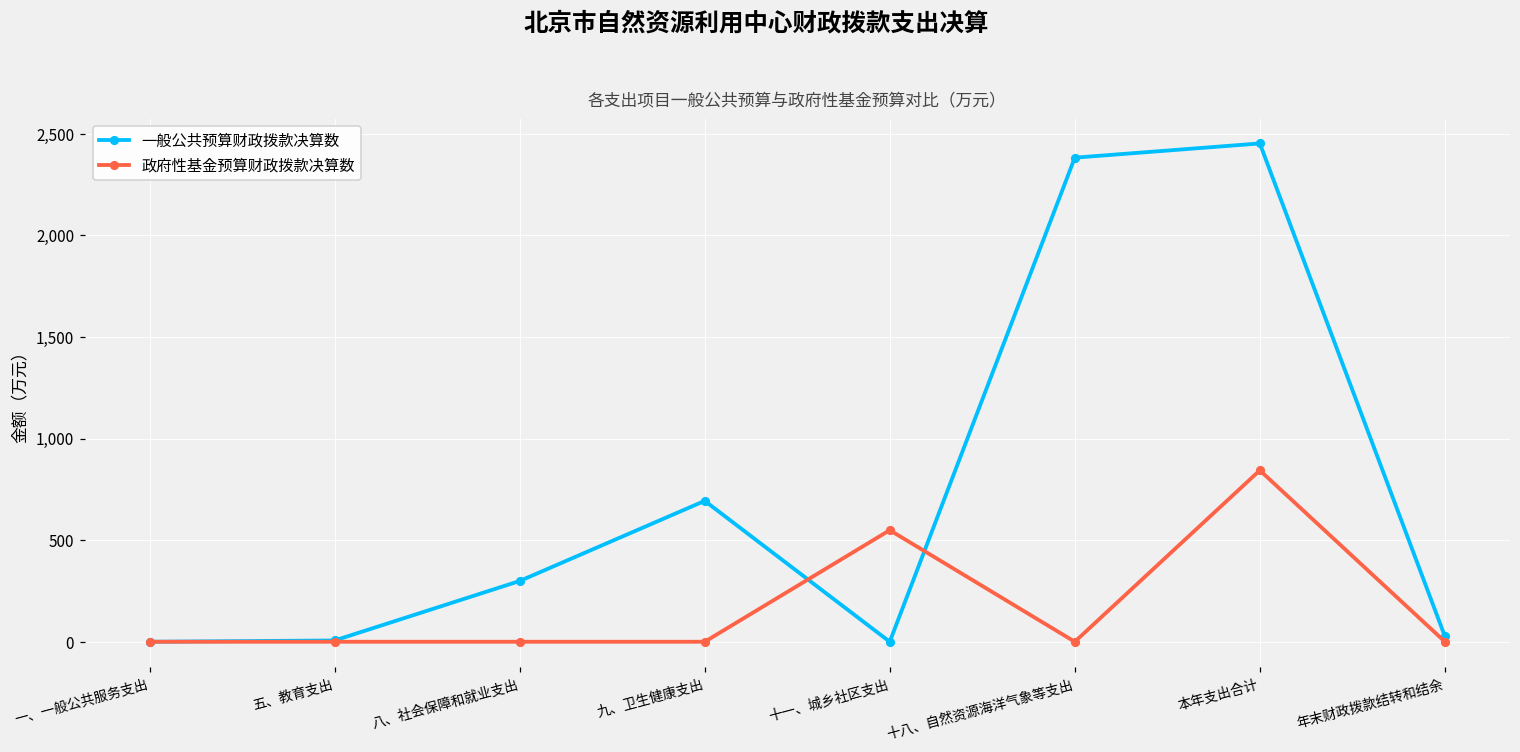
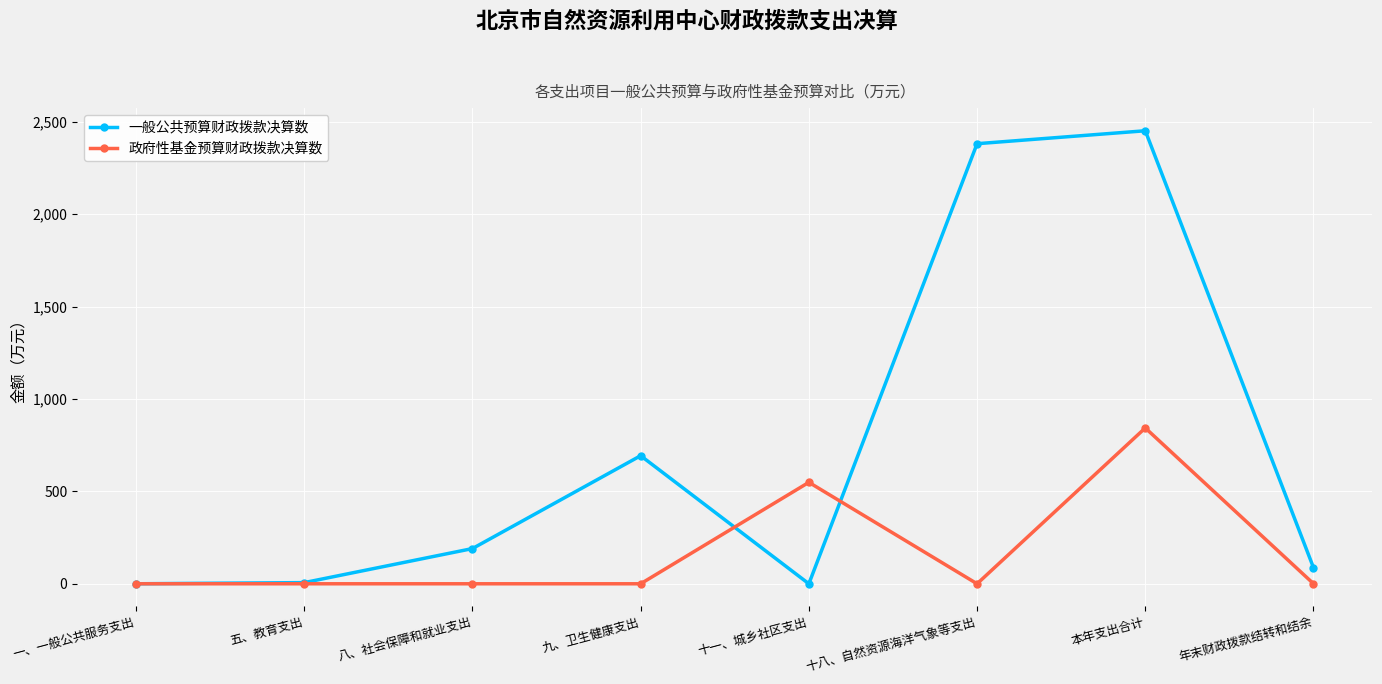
一般公共预算财政拨款决算数, 八、社会保障和就业支出: 300 -> 190
一般公共预算财政拨款决算数, 年末财政拨款结转和结余: 30 -> 90
